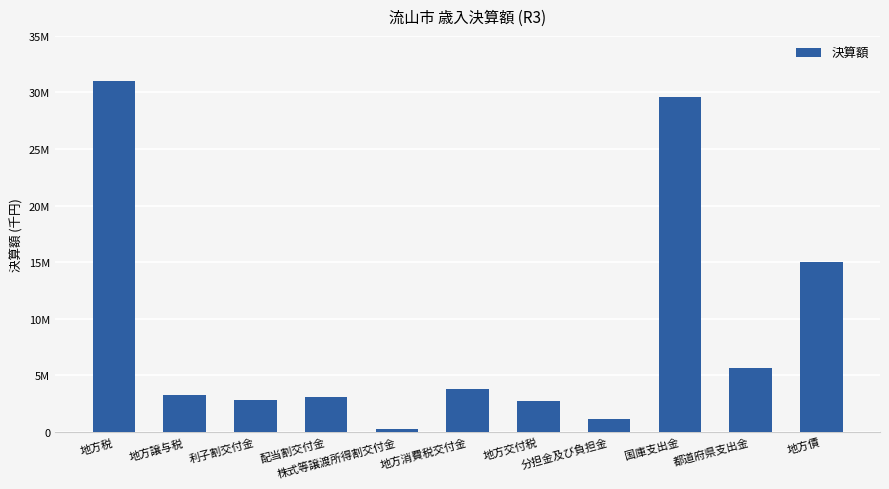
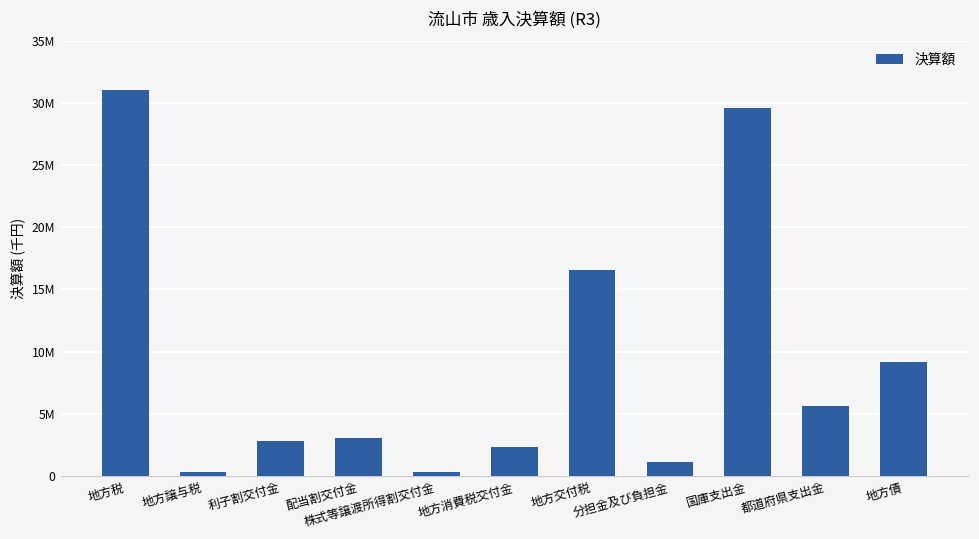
地方譲与税: 3300000 -> 400000
地方消費税交付金: 3800000 -> 2400000
地方交付税: 2700000 -> 16600000
地方債: 15100000 -> 9100000
